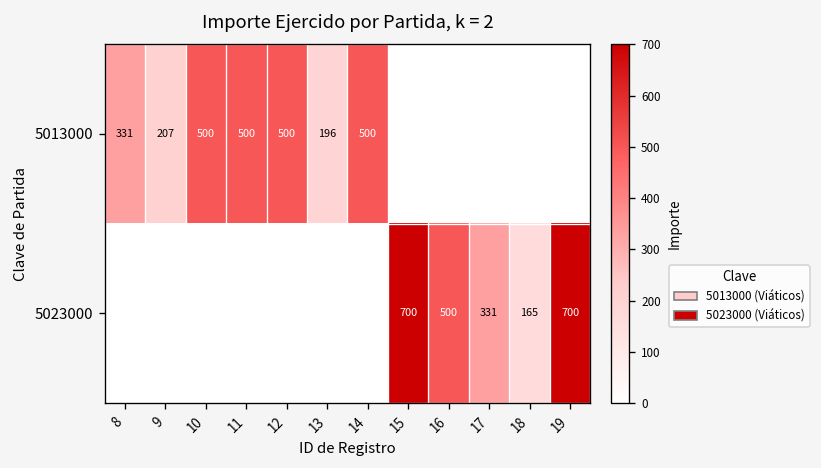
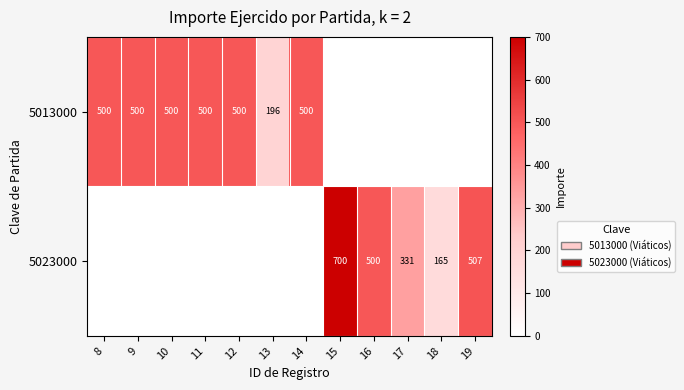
5013000, 8: 331 -> 500
5013000, 9: 207 -> 500
5023000, 19: 700 -> 507
